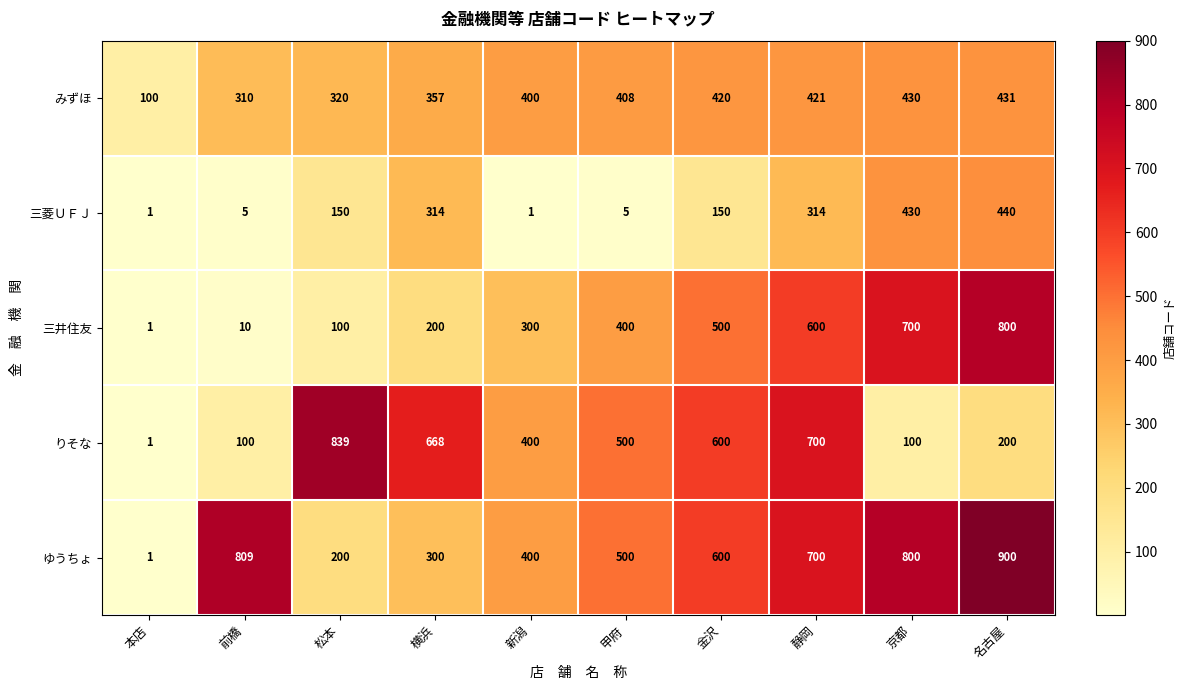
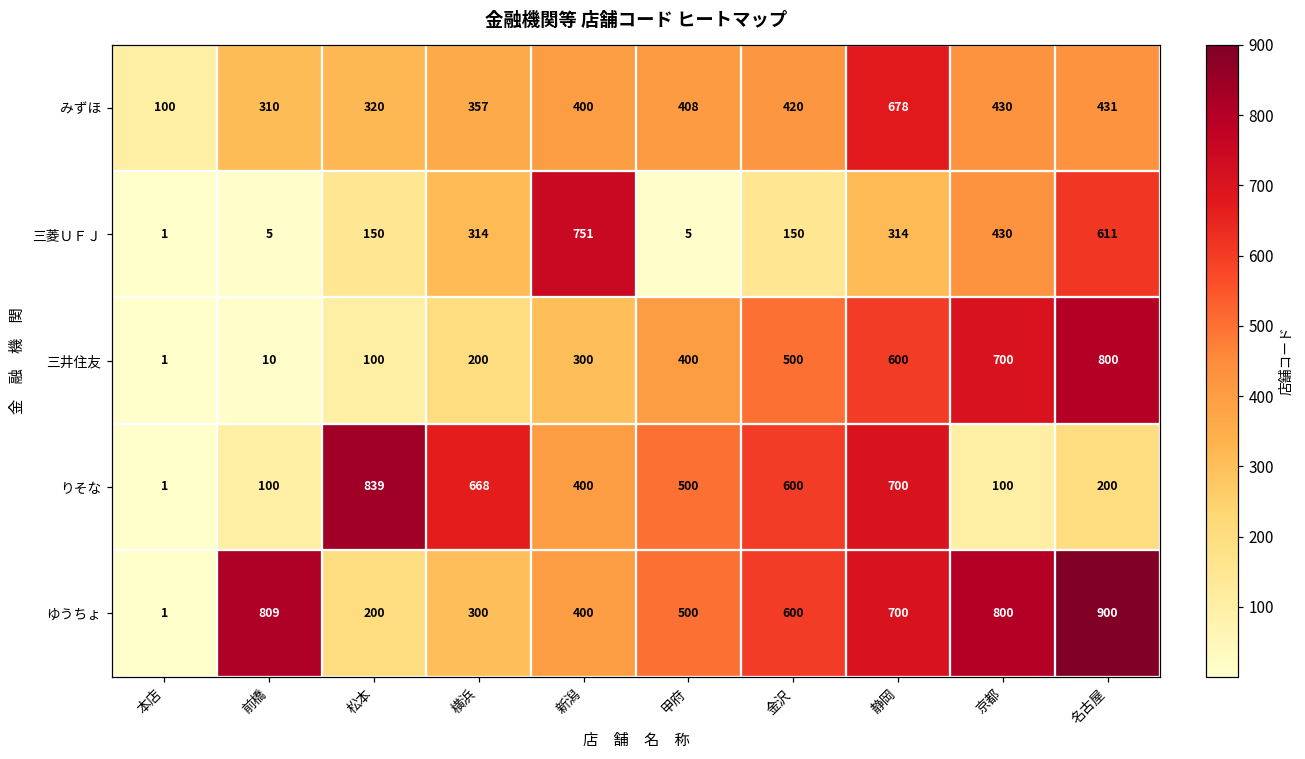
みずほ, 静岡: 421 -> 678
三菱ＵＦＪ, 新潟: 1 -> 751
三菱ＵＦＪ, 名古屋: 440 -> 611
